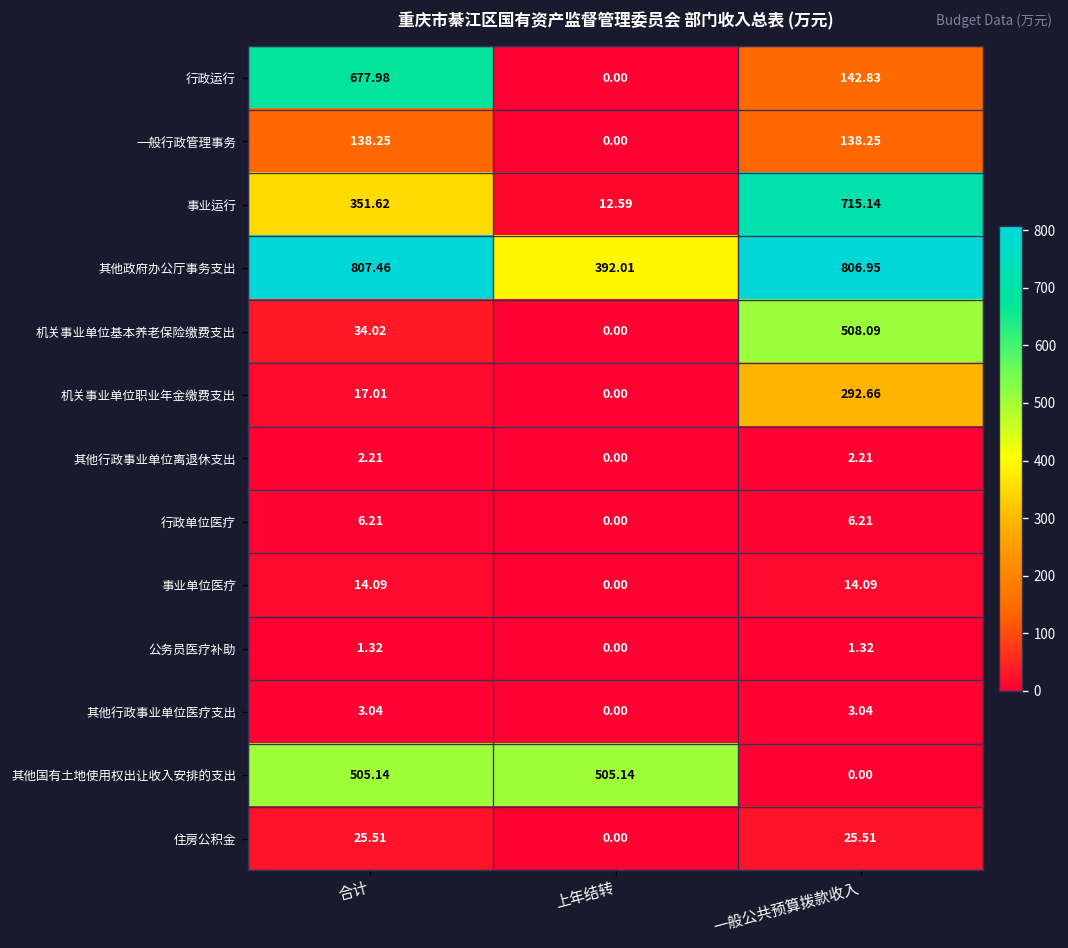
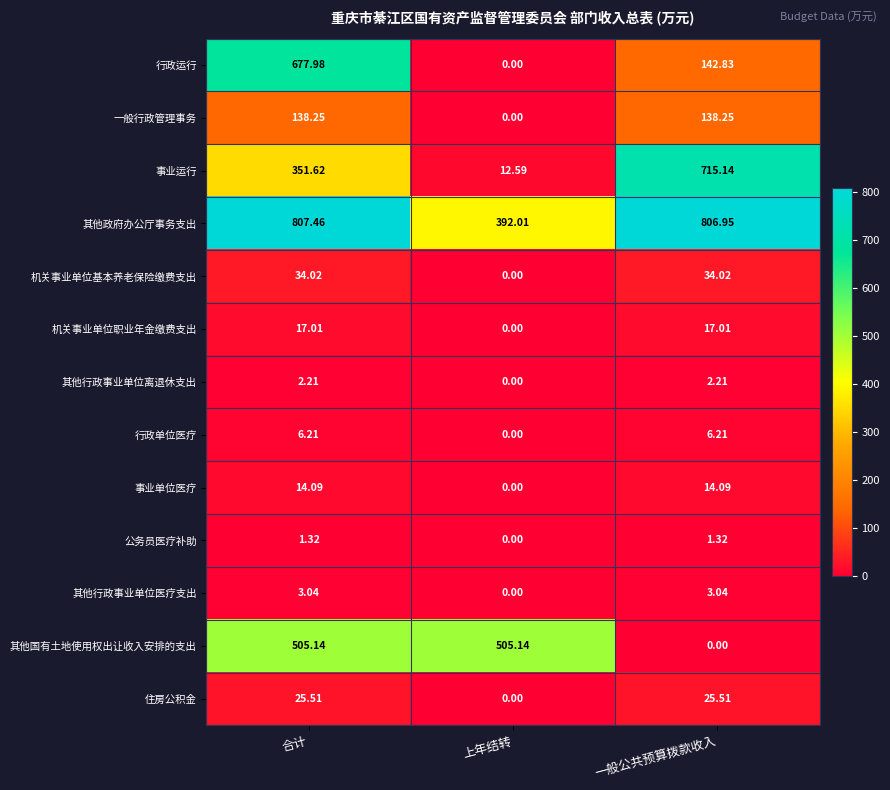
机关事业单位基本养老保险缴费支出, 一般公共预算拨款收入: 508.09 -> 34.02
机关事业单位职业年金缴费支出, 一般公共预算拨款收入: 292.66 -> 17.01
